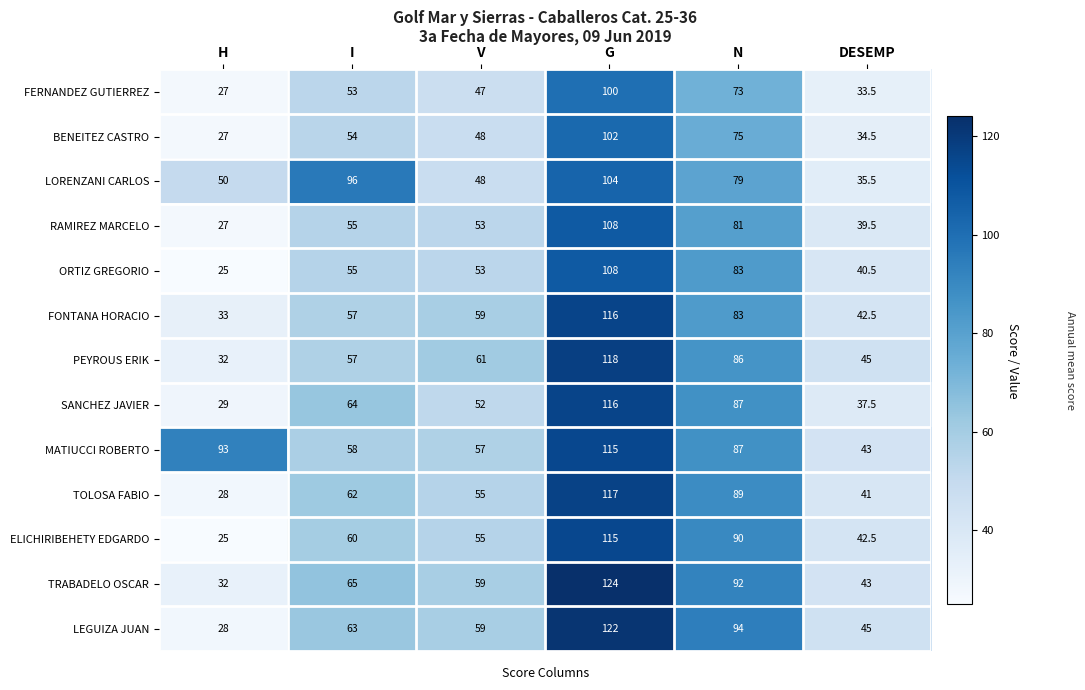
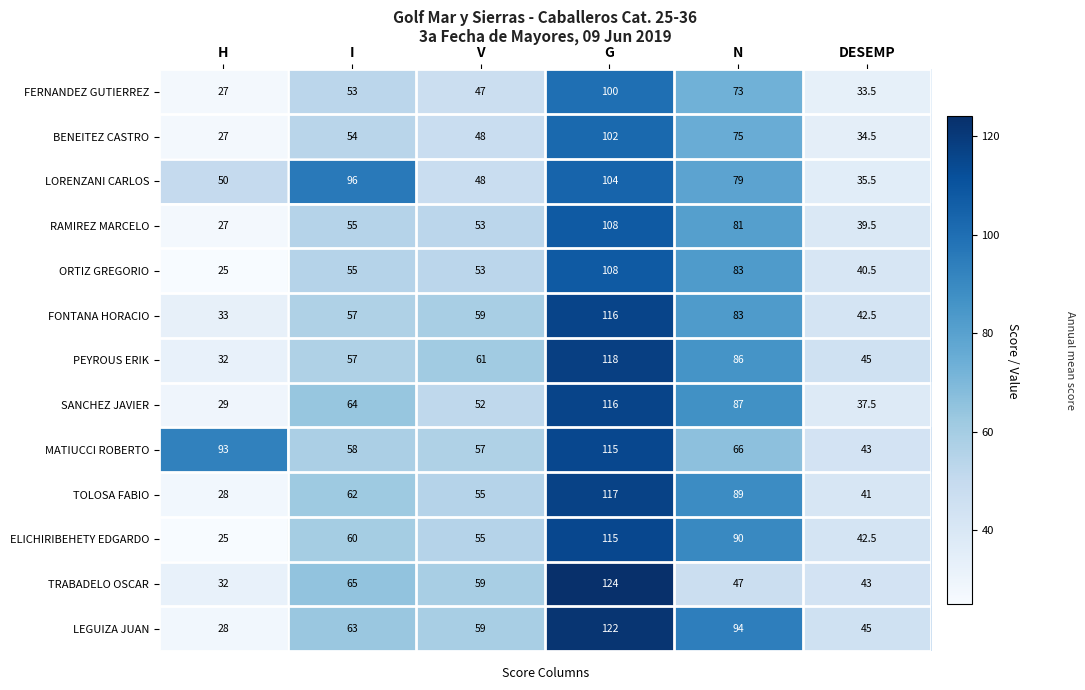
MATIUCCI ROBERTO, N: 87 -> 66
TRABADELO OSCAR, N: 92 -> 47
